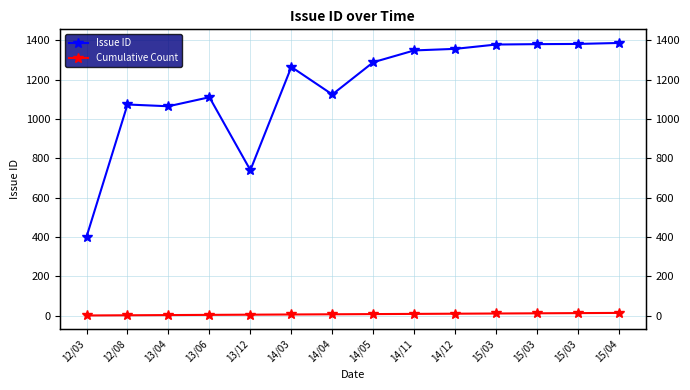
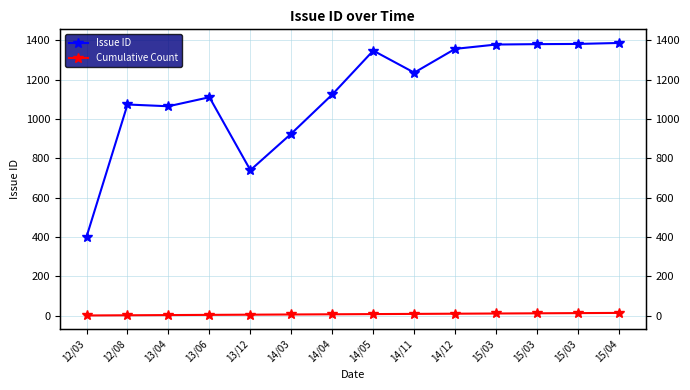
Issue ID, 14/03: 1270 -> 930
Issue ID, 14/05: 1290 -> 1350
Issue ID, 14/11: 1350 -> 1240
